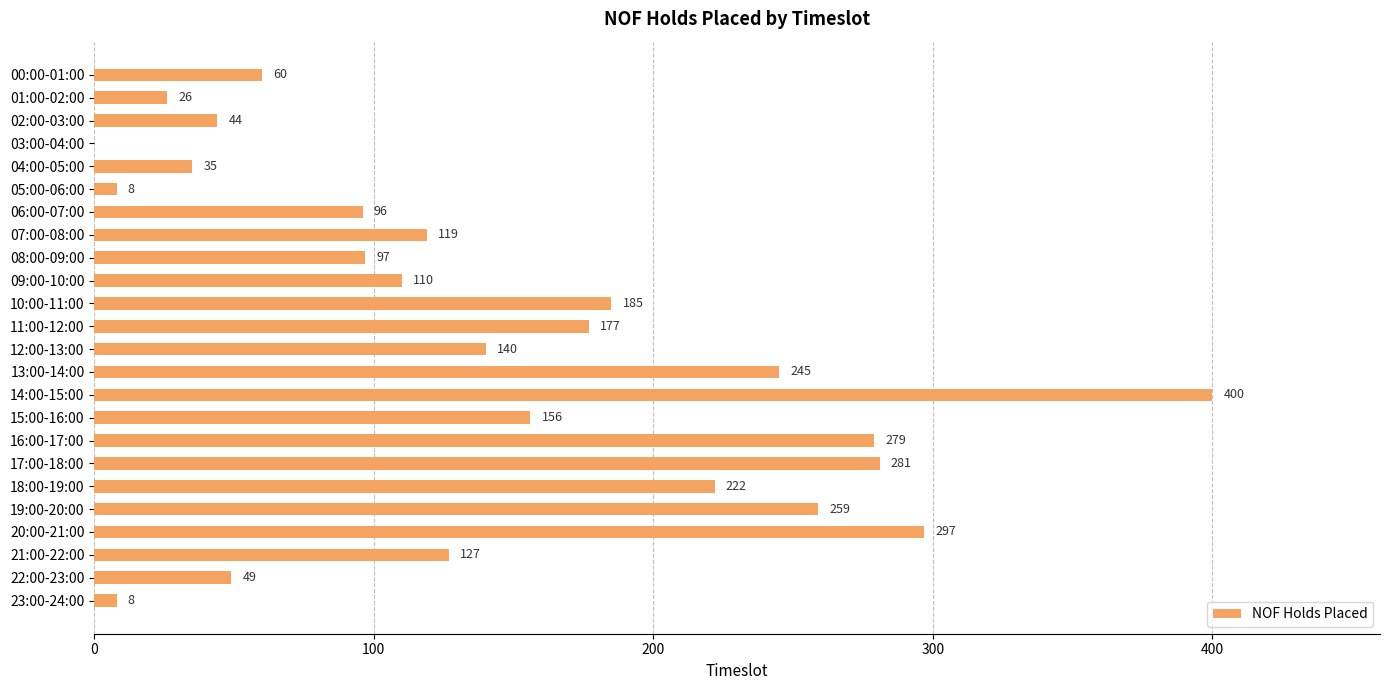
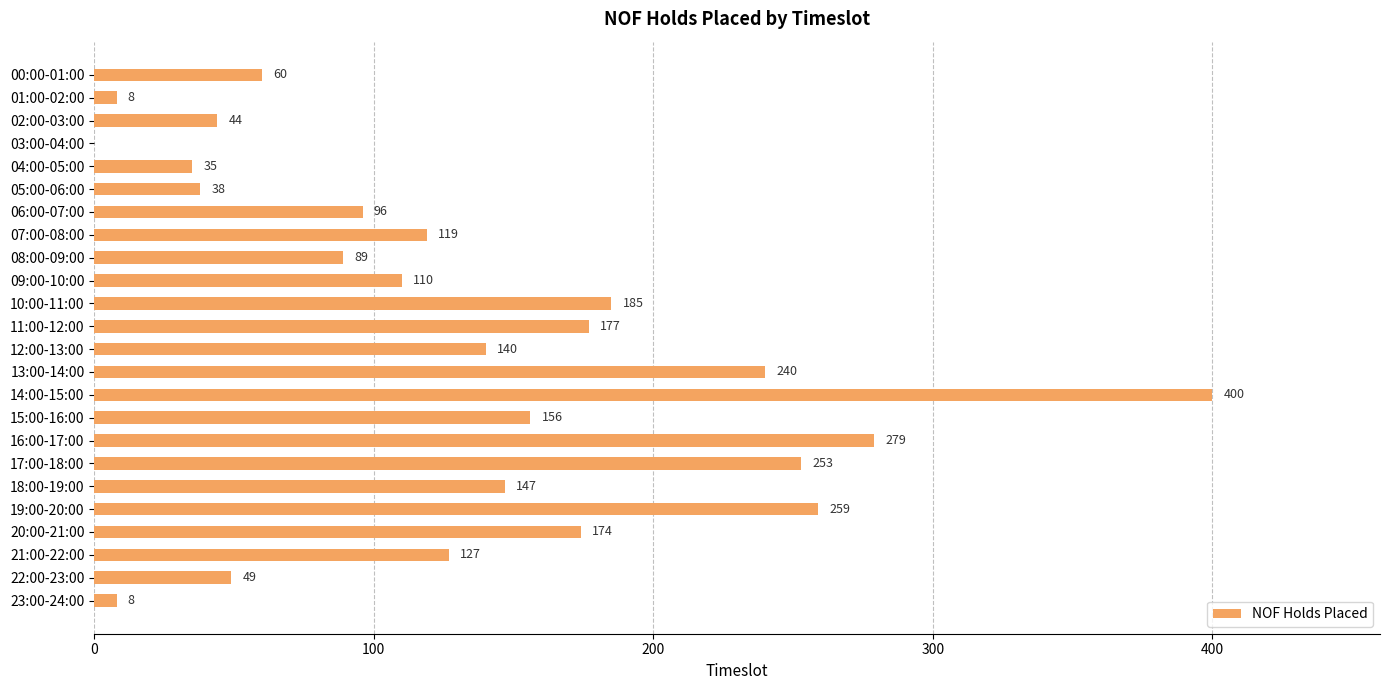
01:00-02:00: 26 -> 8
05:00-06:00: 8 -> 38
08:00-09:00: 97 -> 89
13:00-14:00: 245 -> 240
17:00-18:00: 281 -> 253
18:00-19:00: 222 -> 147
20:00-21:00: 297 -> 174
